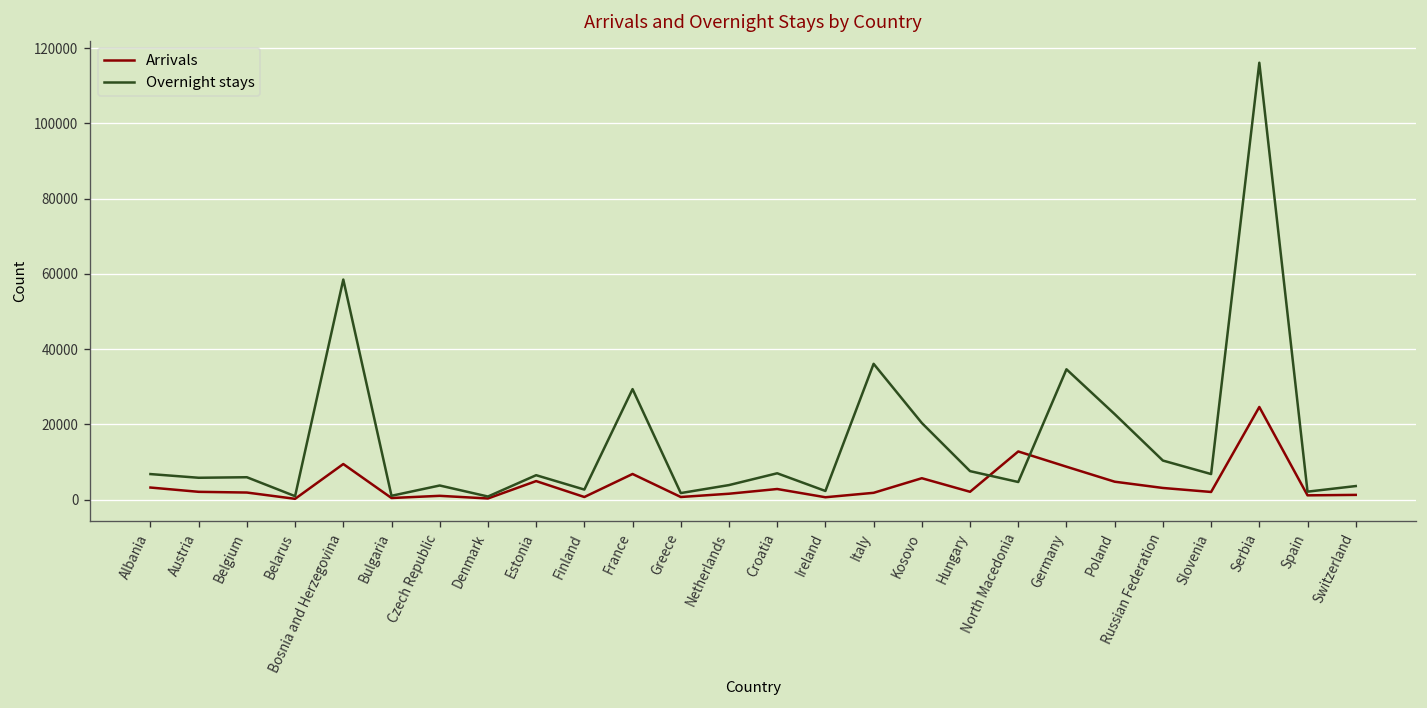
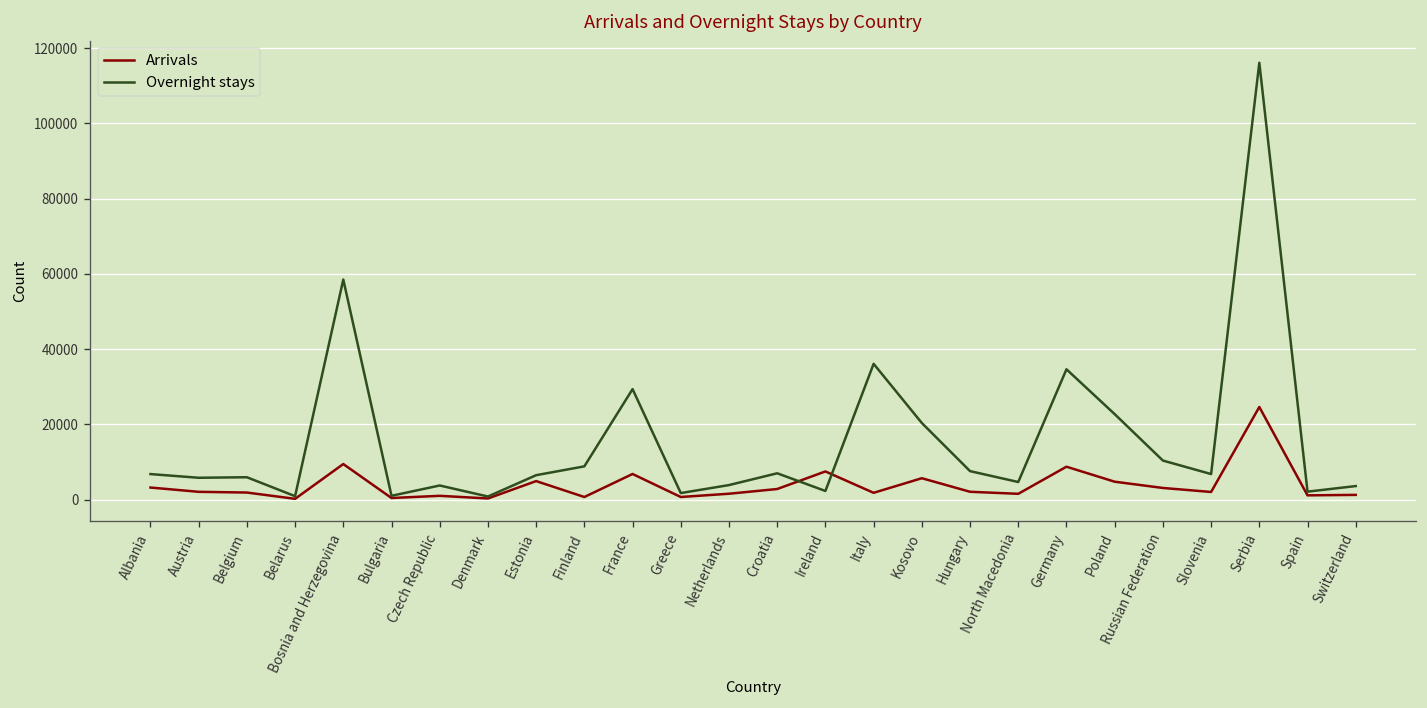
Overnight stays, Finland: 3000 -> 9000
Arrivals, Ireland: 1000 -> 7000
Arrivals, North Macedonia: 13000 -> 2000
